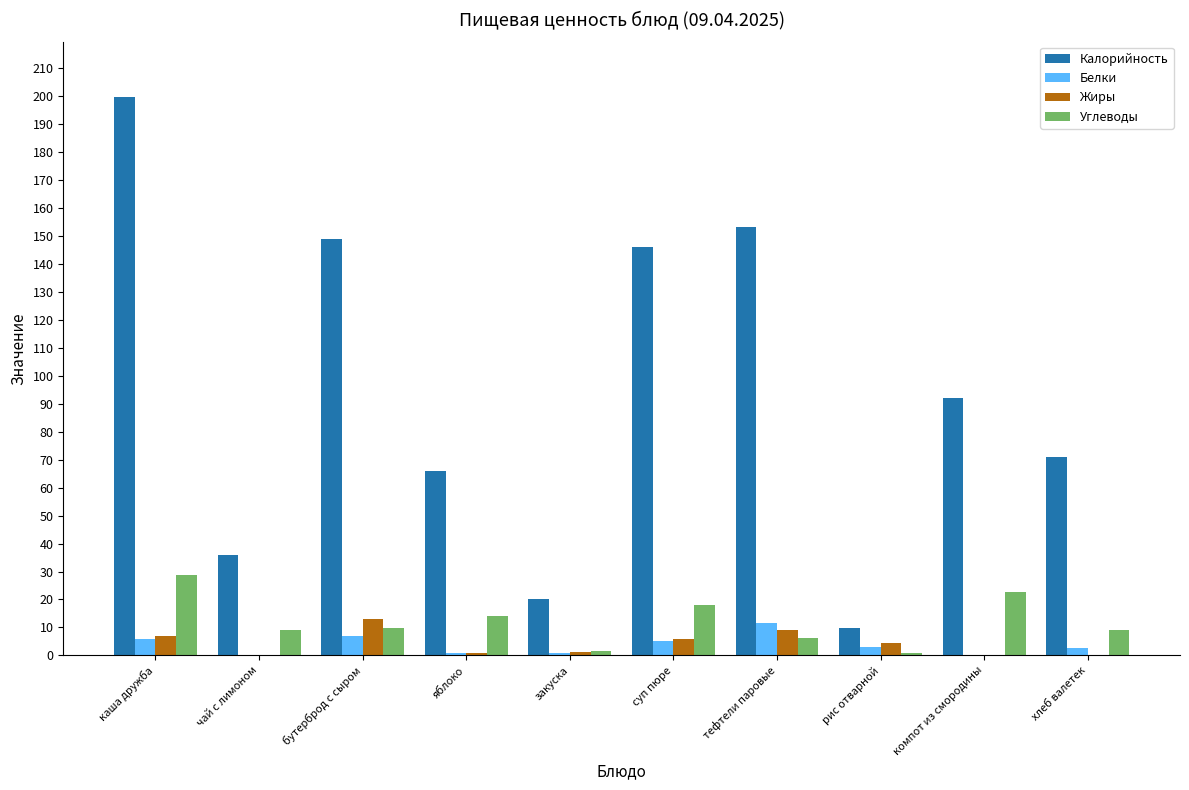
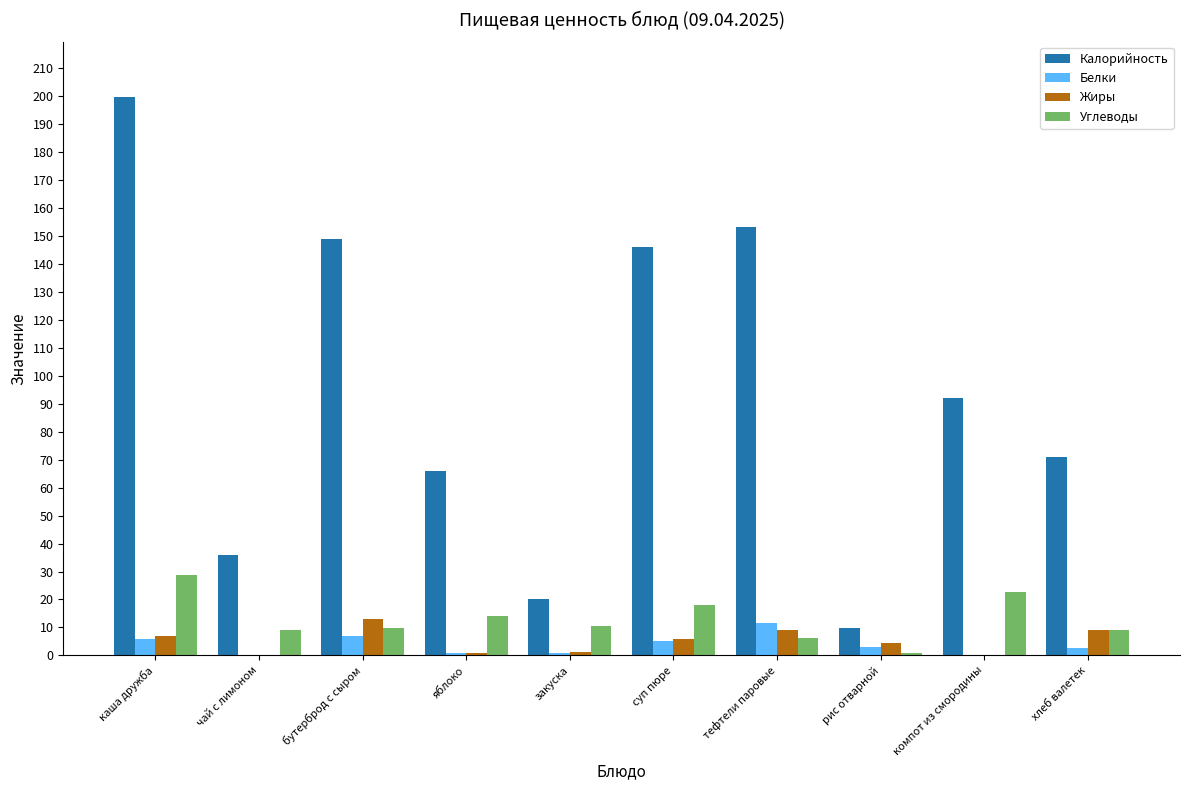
Углеводы, закуска: 2 -> 11
Жиры, хлеб валетек: 0 -> 9
